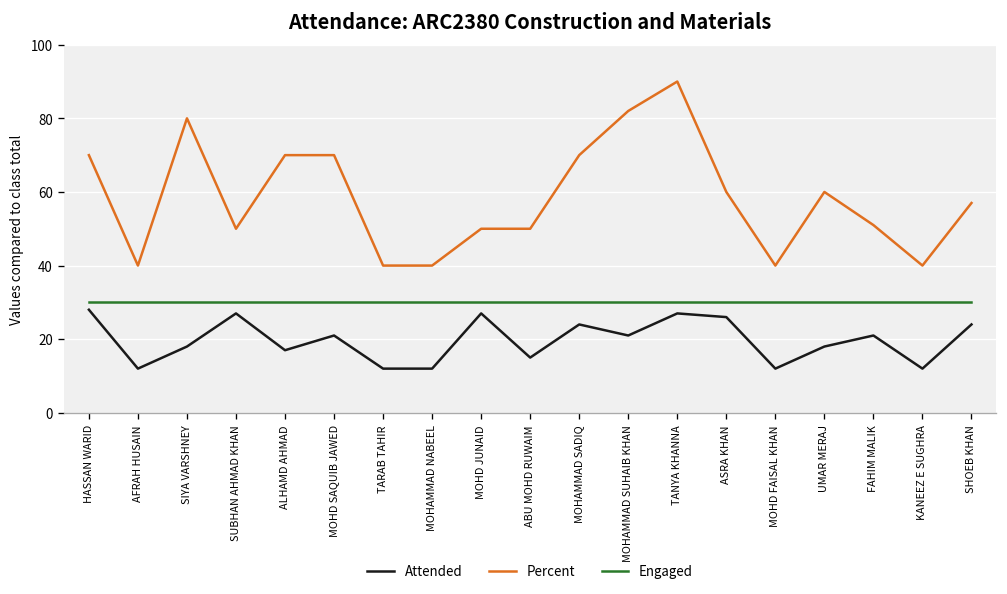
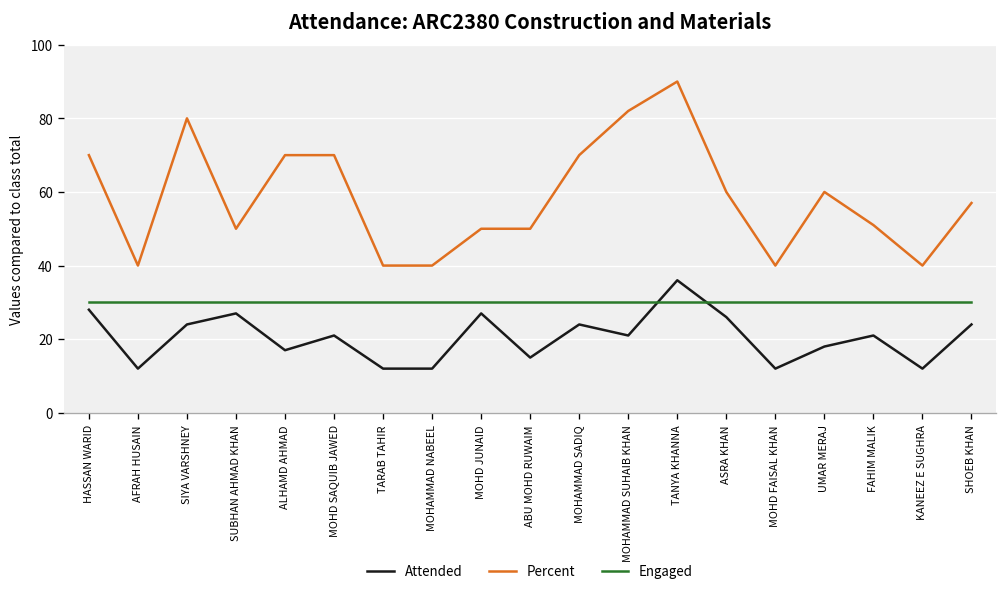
Attended, SIYA VARSHNEY: 18 -> 24
Attended, TANYA KHANNA: 27 -> 36
